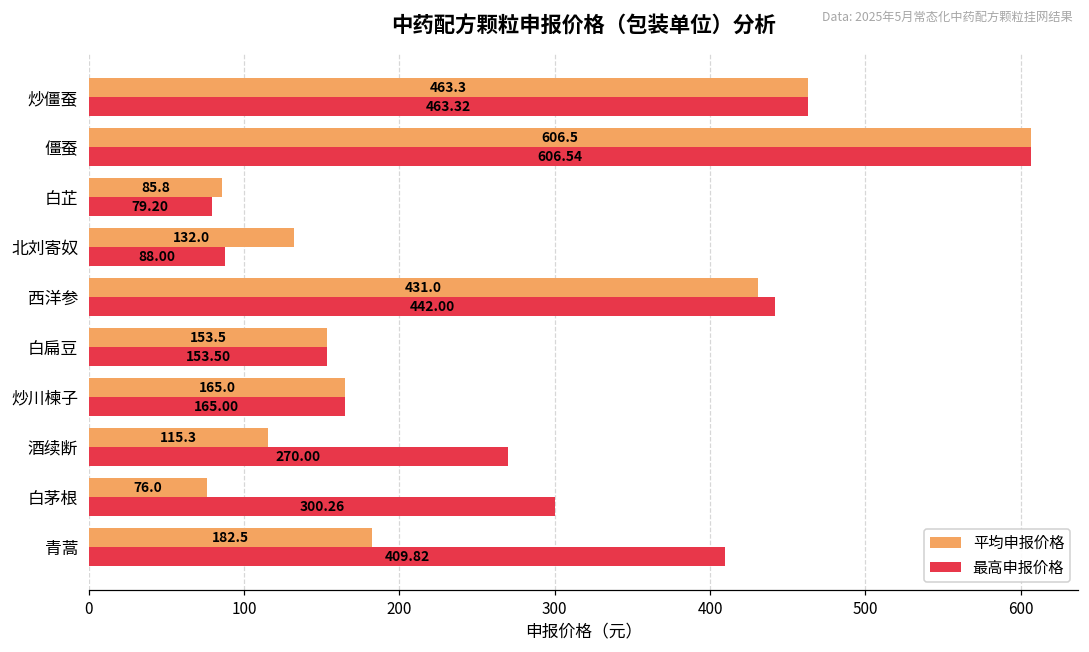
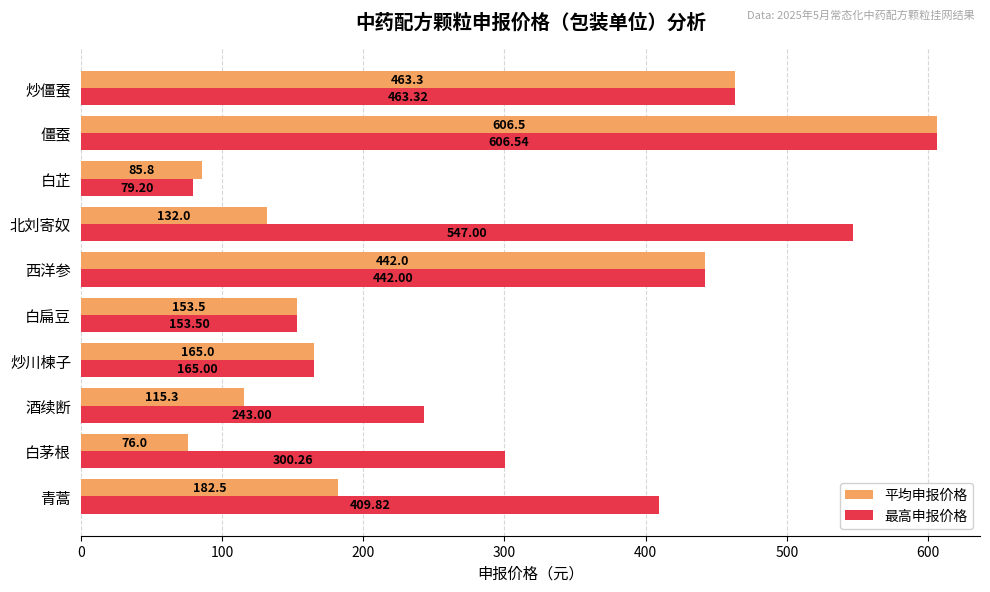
最高申报价格, 北刘寄奴: 88.00 -> 547.00
平均申报价格, 西洋参: 431.0 -> 442.0
最高申报价格, 酒续断: 270.00 -> 243.00
